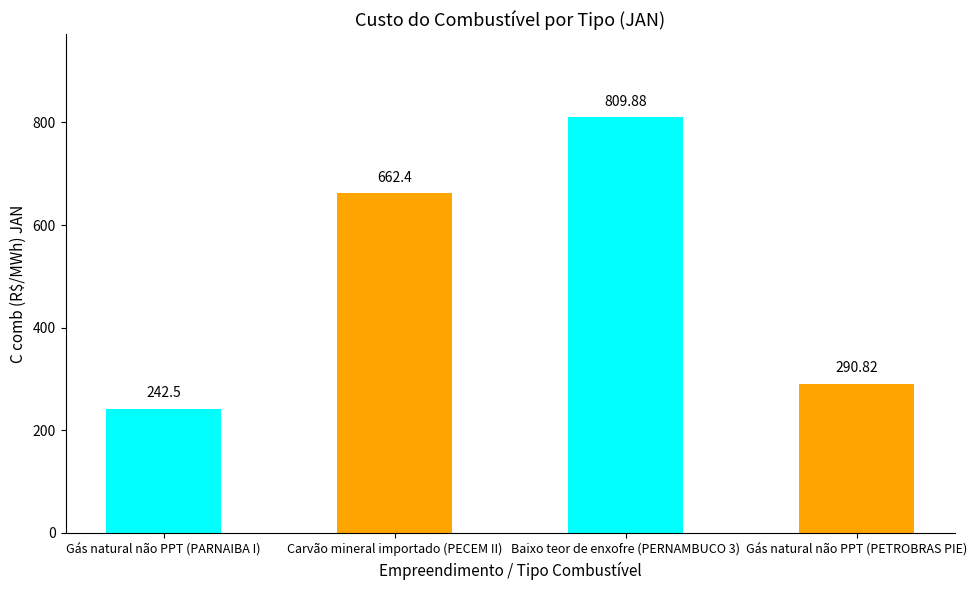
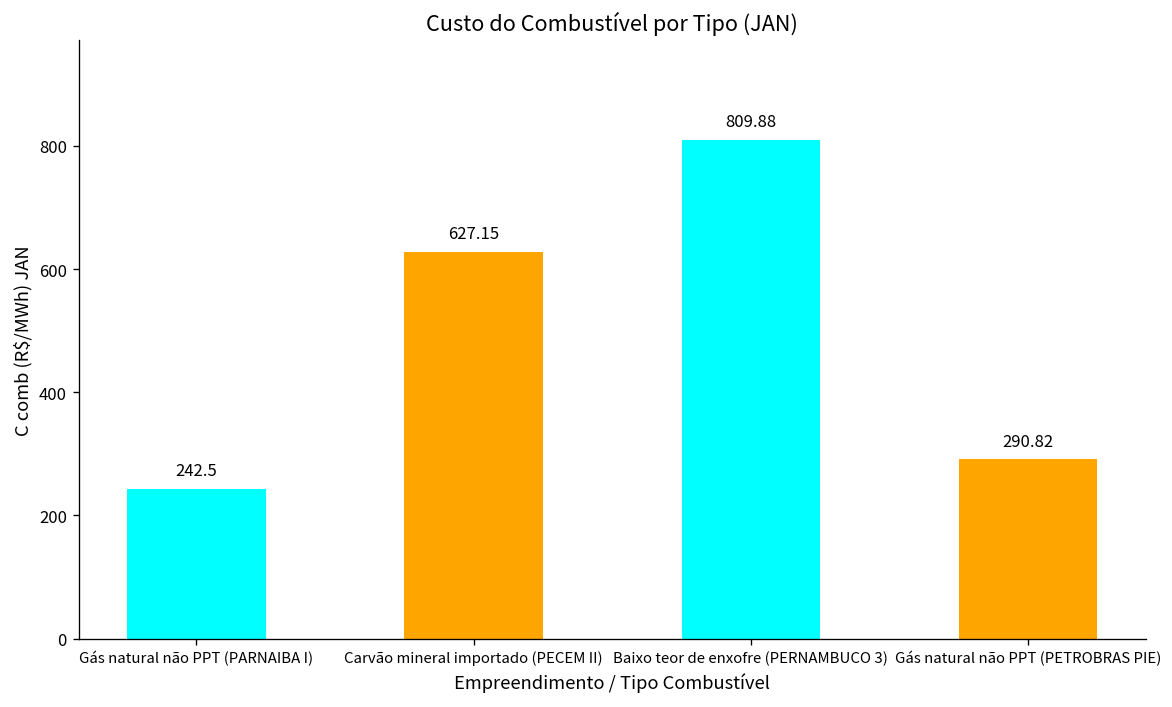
Carvão mineral importado (PECEM II): 662.4 -> 627.15
